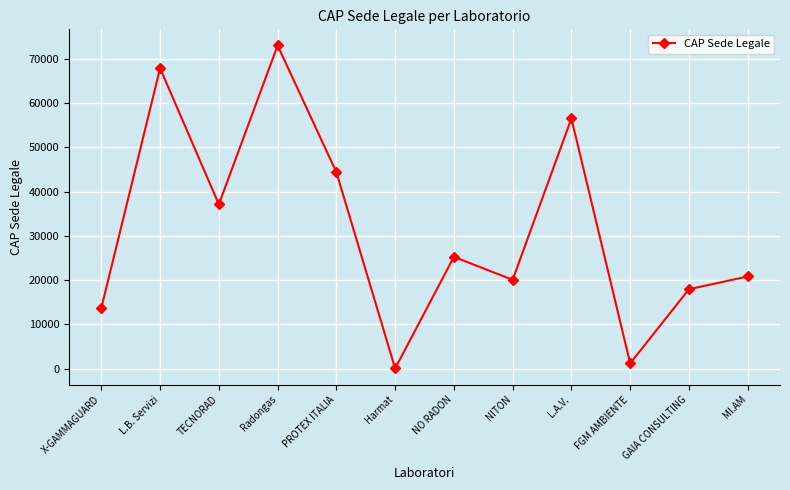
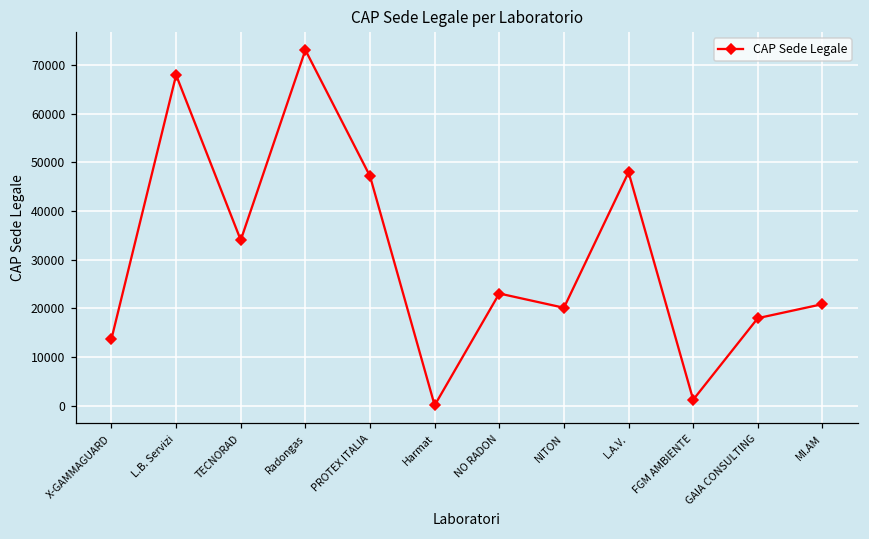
TECNORAD: 37000 -> 34000
PROTEX ITALIA: 44000 -> 47000
NO RADON: 25000 -> 23000
L.A.V.: 57000 -> 48000
